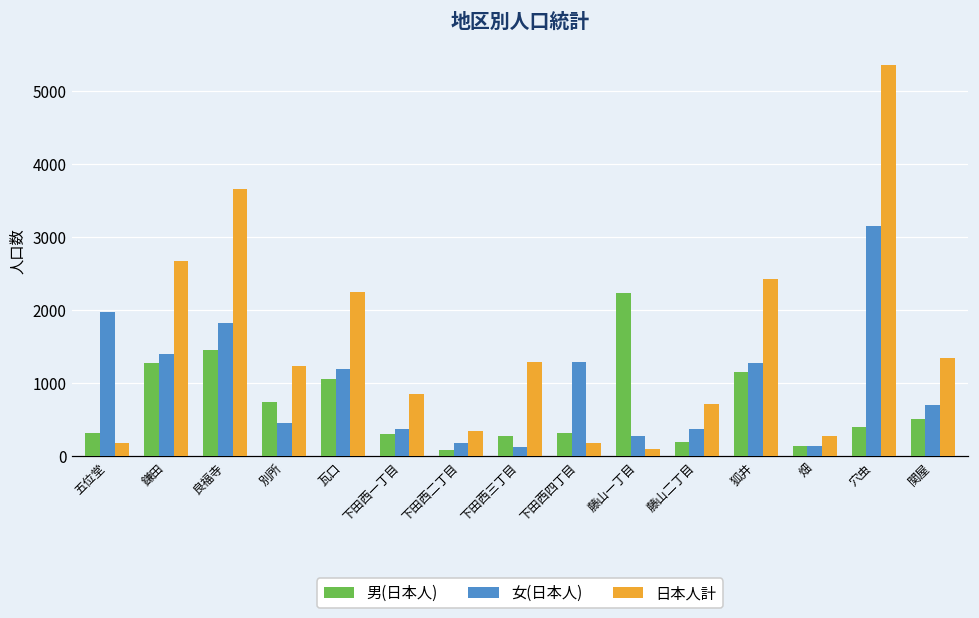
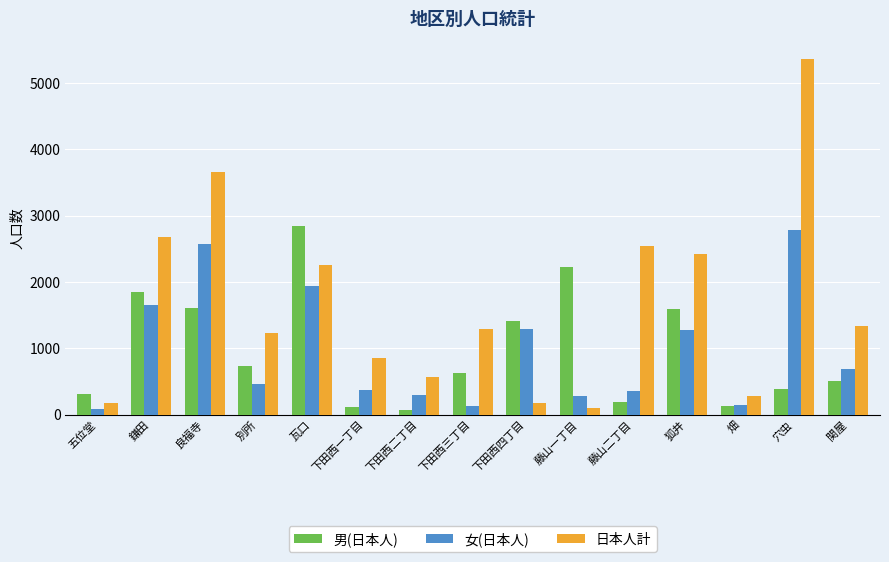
女(日本人), 五位堂: 2000 -> 100
男(日本人), 鎌田: 1300 -> 1800
女(日本人), 鎌田: 1400 -> 1700
男(日本人), 良福寺: 1400 -> 1600
女(日本人), 良福寺: 1800 -> 2600
男(日本人), 瓦口: 1100 -> 2800
女(日本人), 瓦口: 1200 -> 1900
男(日本人), 下田西一丁目: 300 -> 100
女(日本人), 下田西二丁目: 200 -> 300
日本人計, 下田西二丁目: 300 -> 600
男(日本人), 下田西三丁目: 300 -> 600
男(日本人), 下田西四丁目: 300 -> 1400
日本人計, 藤山二丁目: 700 -> 2500
男(日本人), 狐井: 1100 -> 1600
女(日本人), 穴虫: 3100 -> 2800
